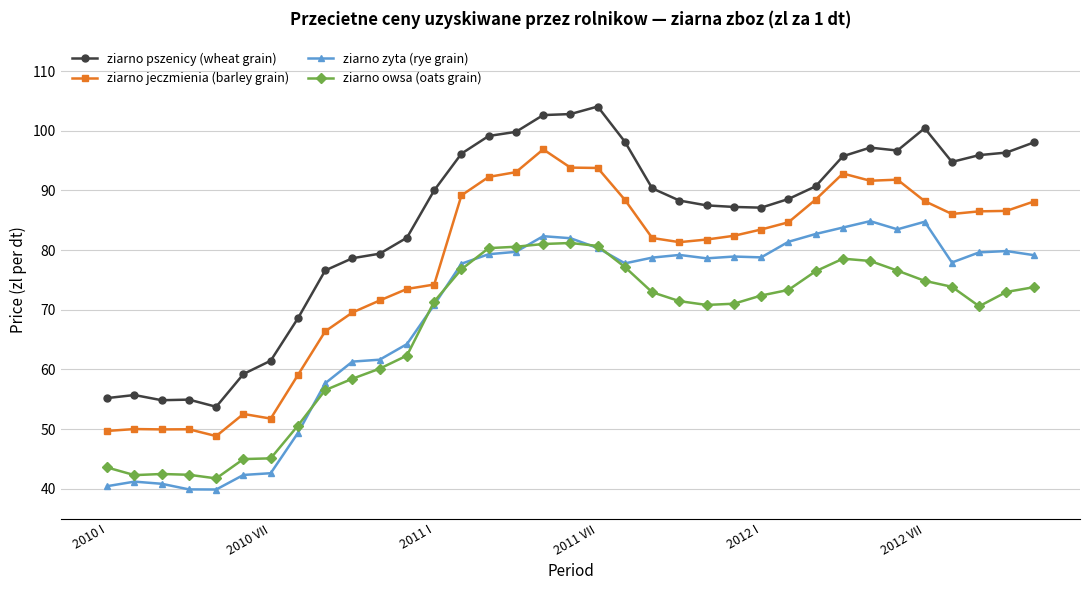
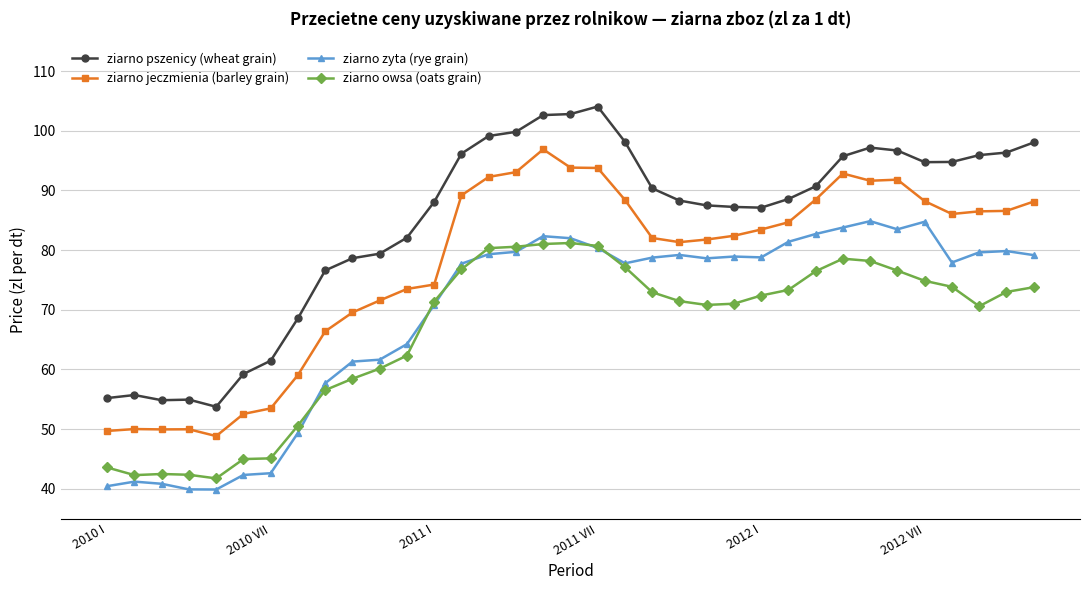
ziarno jeczmienia (barley grain), 2010 VII: 52 -> 53
ziarno pszenicy (wheat grain), 2011 I: 90 -> 88
ziarno pszenicy (wheat grain), 2012 VII: 100 -> 95
